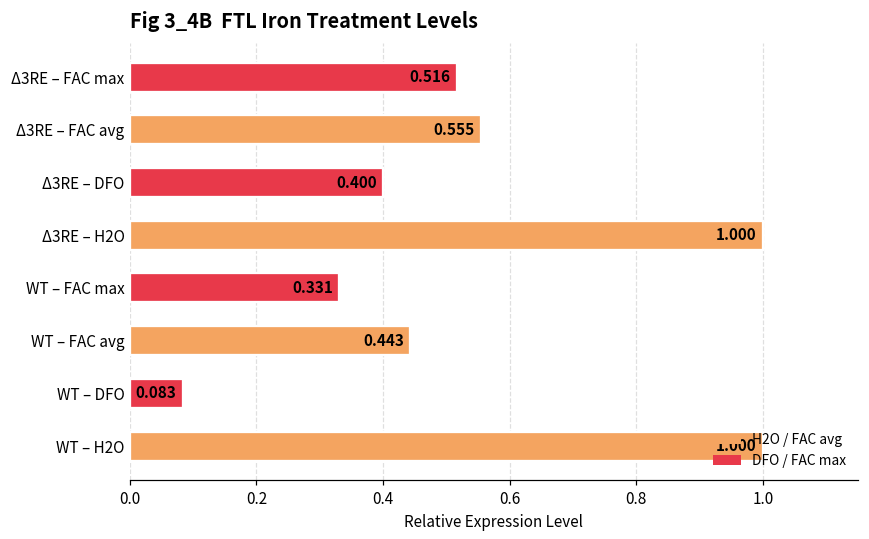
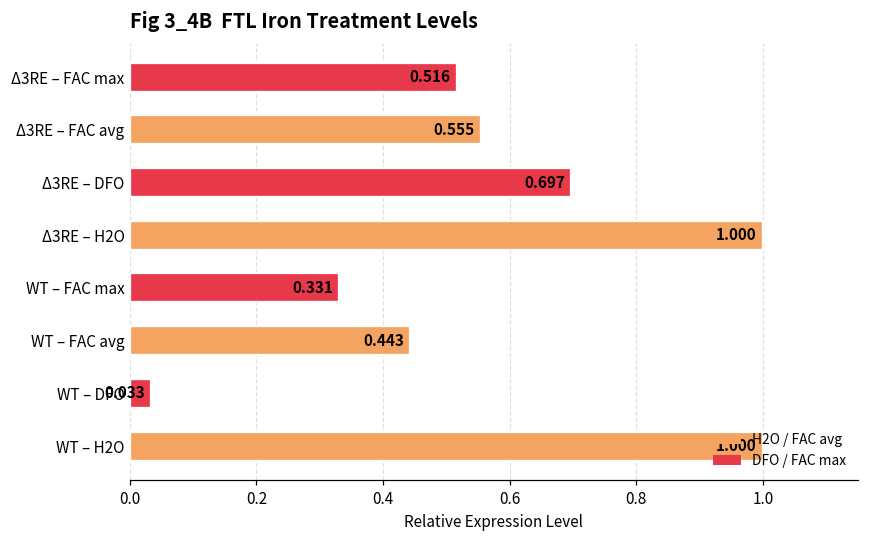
Δ3RE – DFO: 0.400 -> 0.697
WT – DFO: 0.083 -> 0.033
